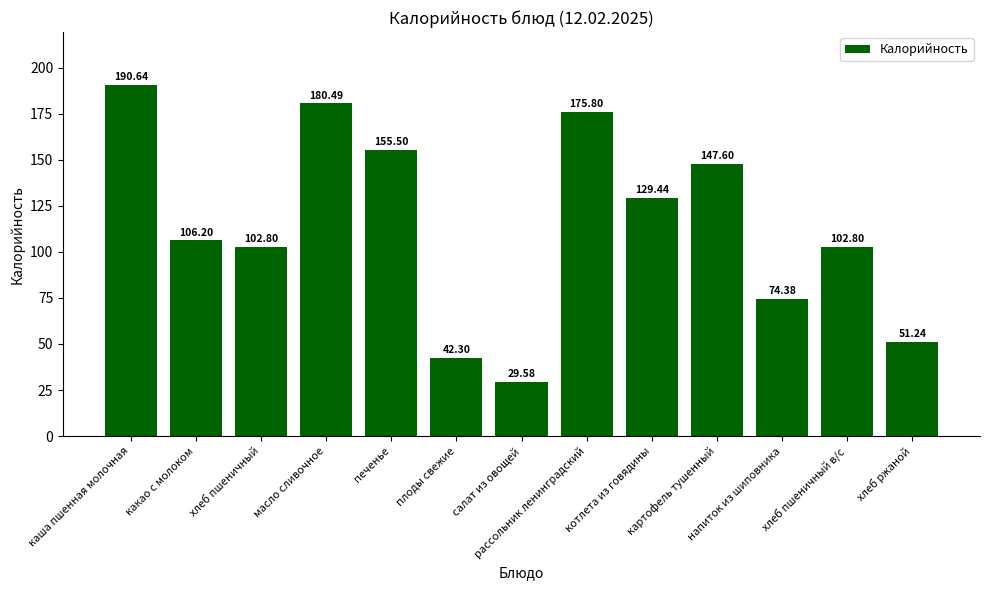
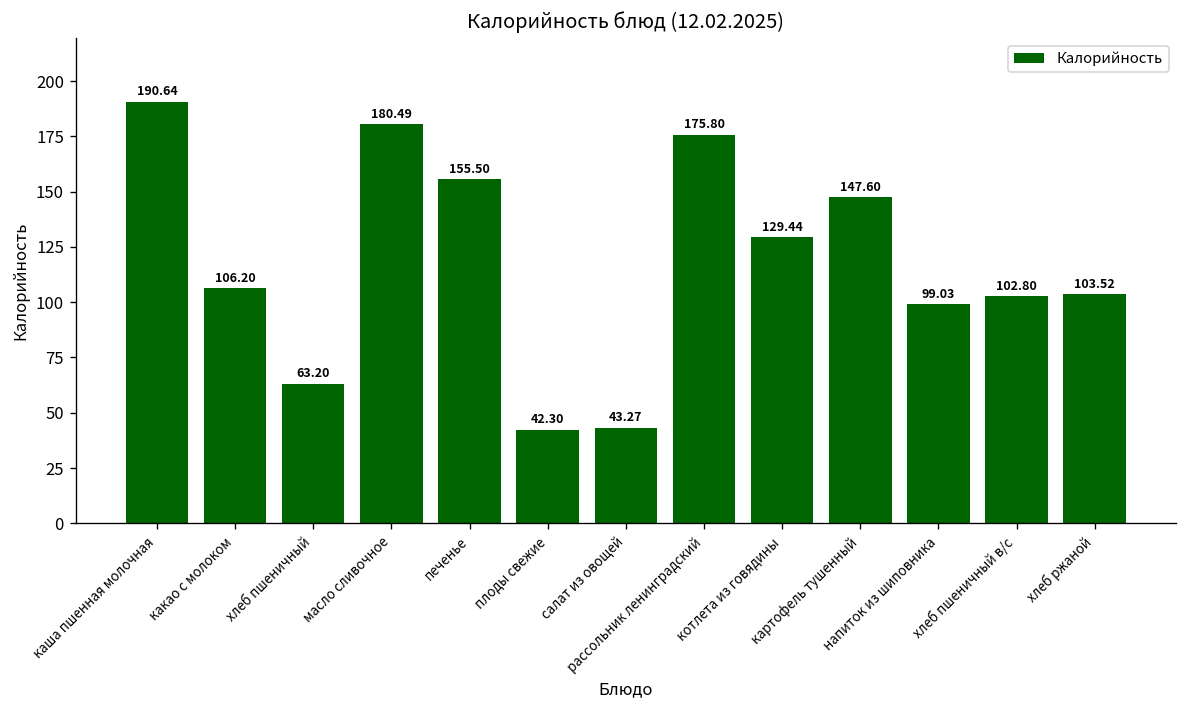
хлеб пшеничный: 102.80 -> 63.20
салат из овощей: 29.58 -> 43.27
напиток из шиповника: 74.38 -> 99.03
хлеб ржаной: 51.24 -> 103.52
